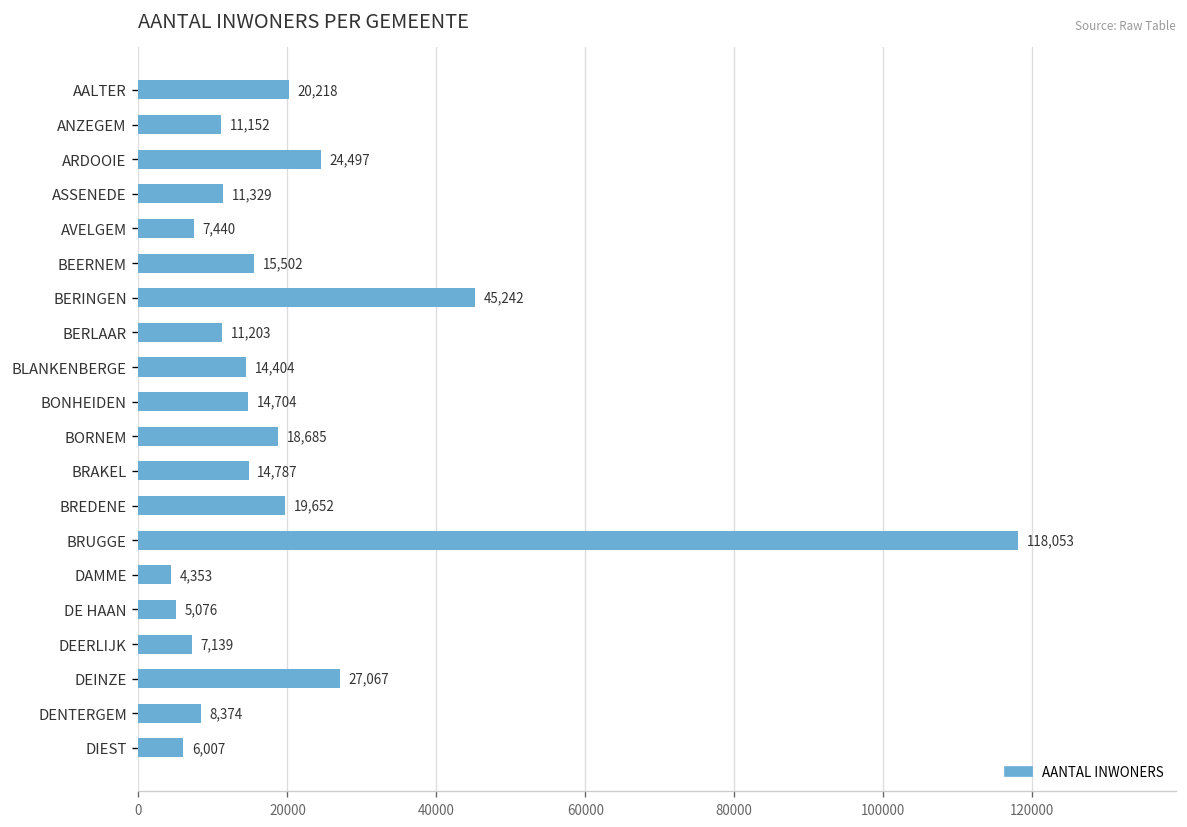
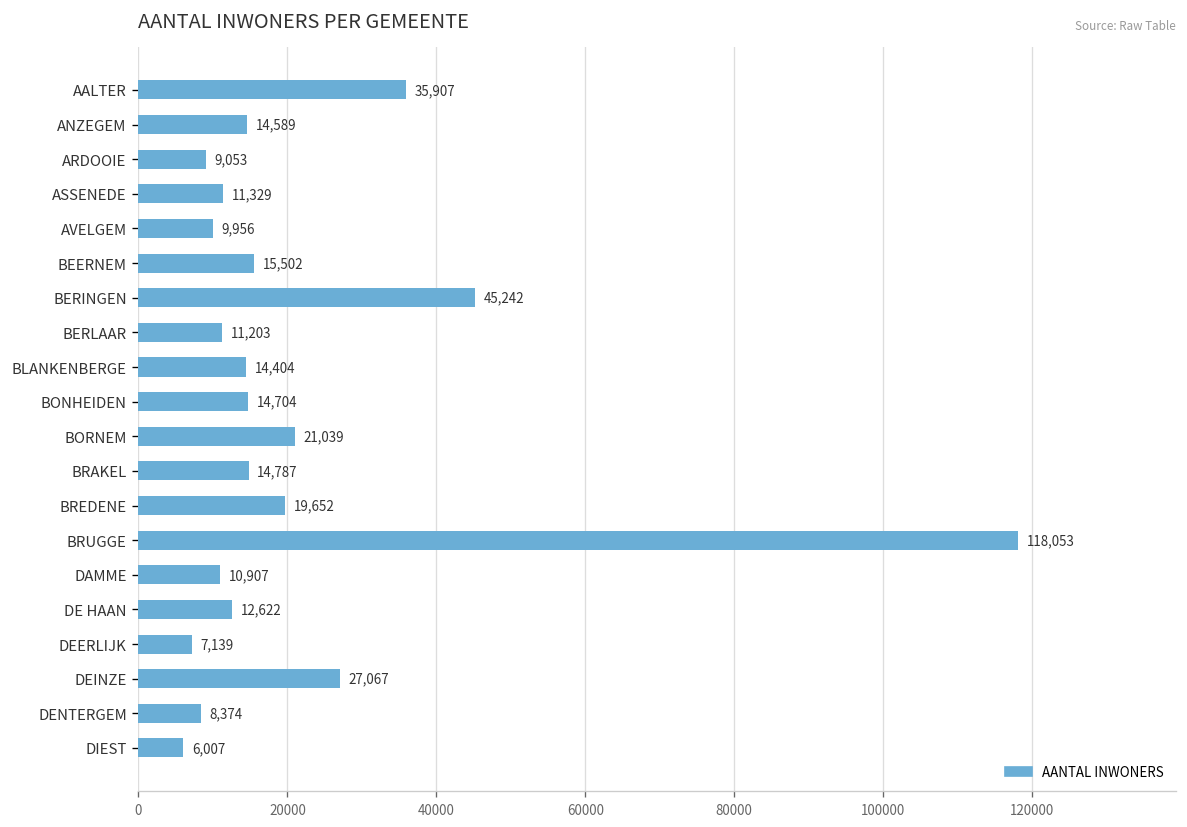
AALTER: 20,218 -> 35,907
ANZEGEM: 11,152 -> 14,589
ARDOOIE: 24,497 -> 9,053
AVELGEM: 7,440 -> 9,956
BORNEM: 18,685 -> 21,039
DAMME: 4,353 -> 10,907
DE HAAN: 5,076 -> 12,622
